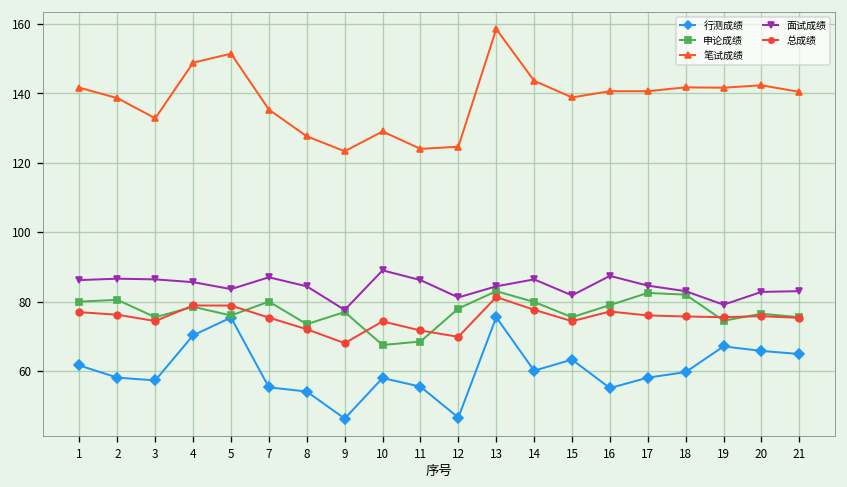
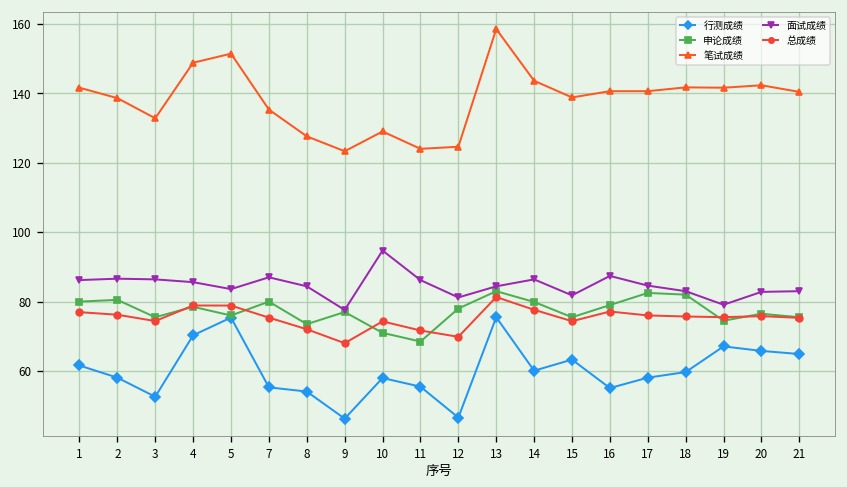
行测成绩, 3: 57 -> 53
申论成绩, 10: 68 -> 71
面试成绩, 10: 89 -> 95
